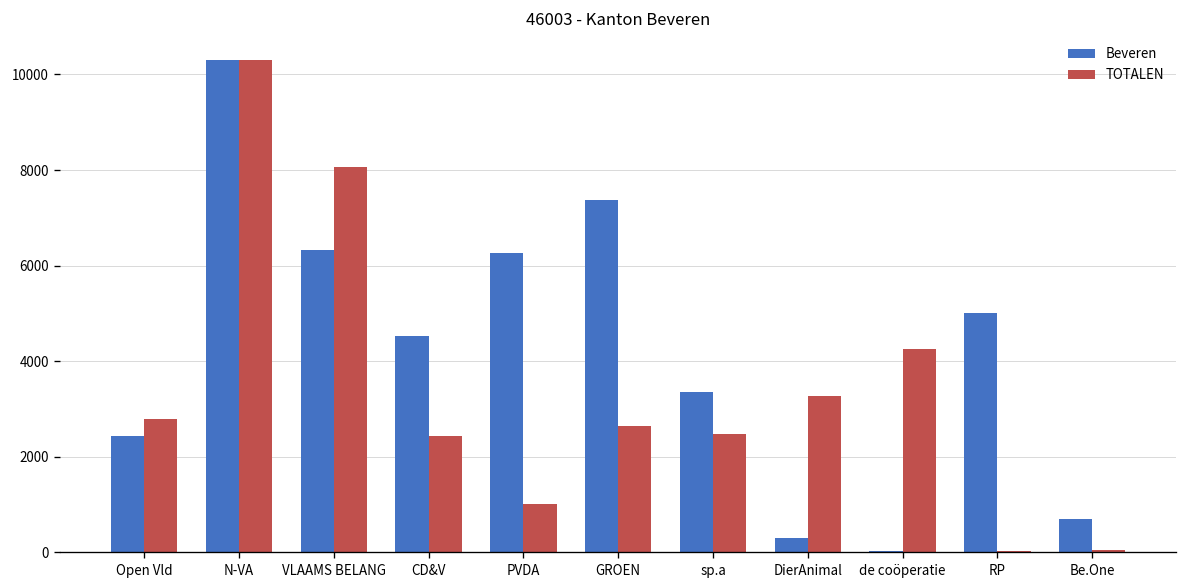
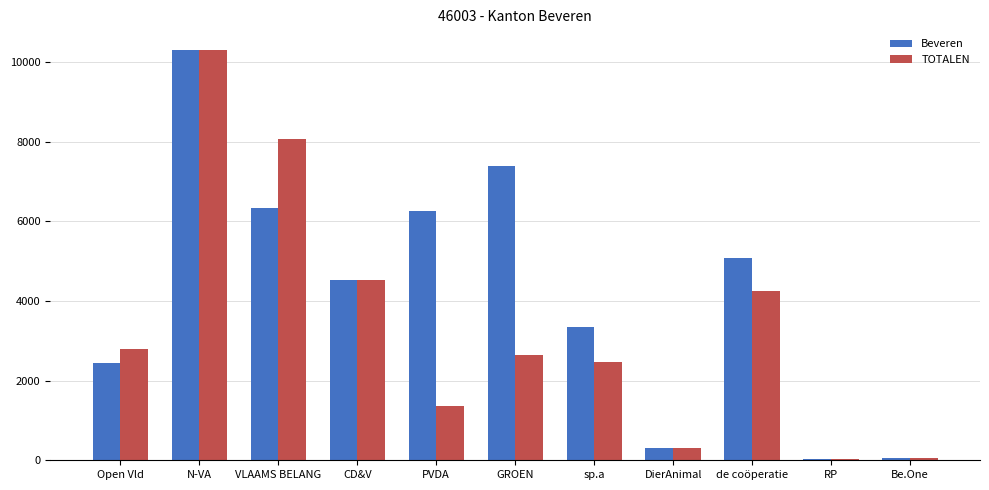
TOTALEN, CD&V: 2400 -> 4500
TOTALEN, PVDA: 1000 -> 1400
TOTALEN, DierAnimal: 3300 -> 300
Beveren, de coöperatie: 0 -> 5100
Beveren, RP: 5000 -> 0
Beveren, Be.One: 700 -> 100
